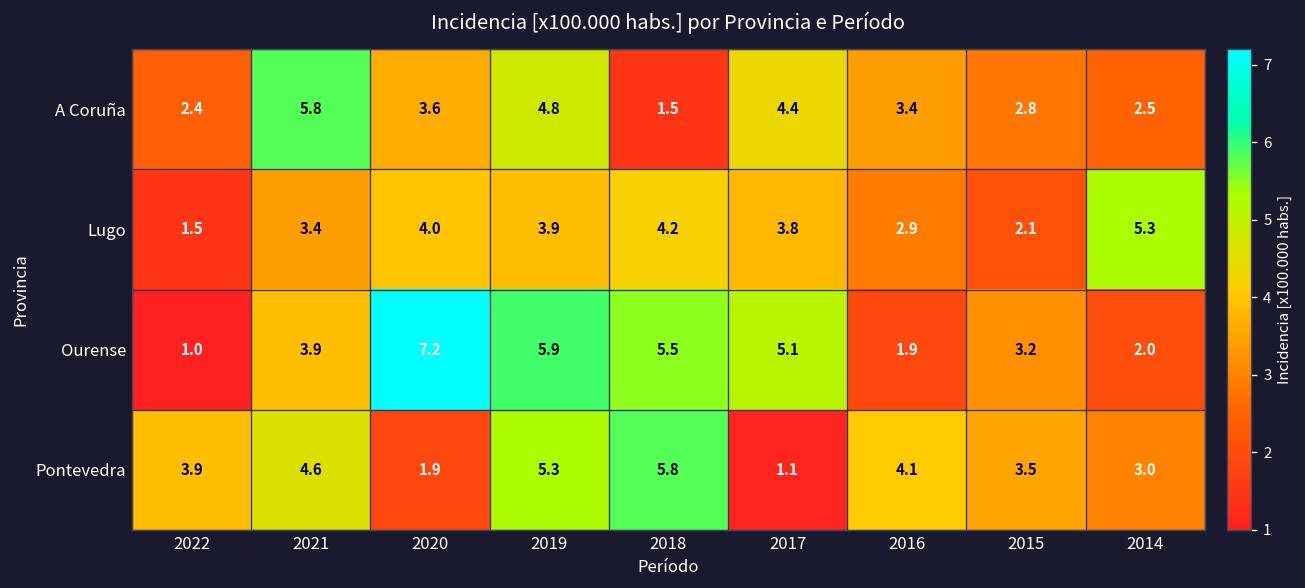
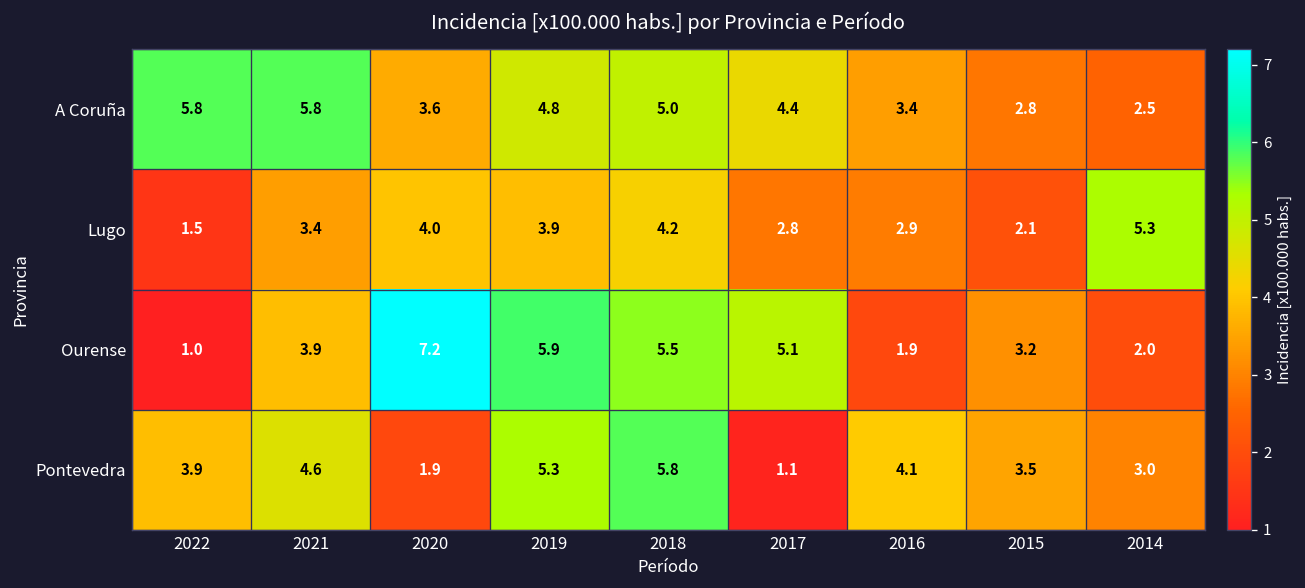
A Coruña, 2022: 2.4 -> 5.8
A Coruña, 2018: 1.5 -> 5.0
Lugo, 2017: 3.8 -> 2.8
